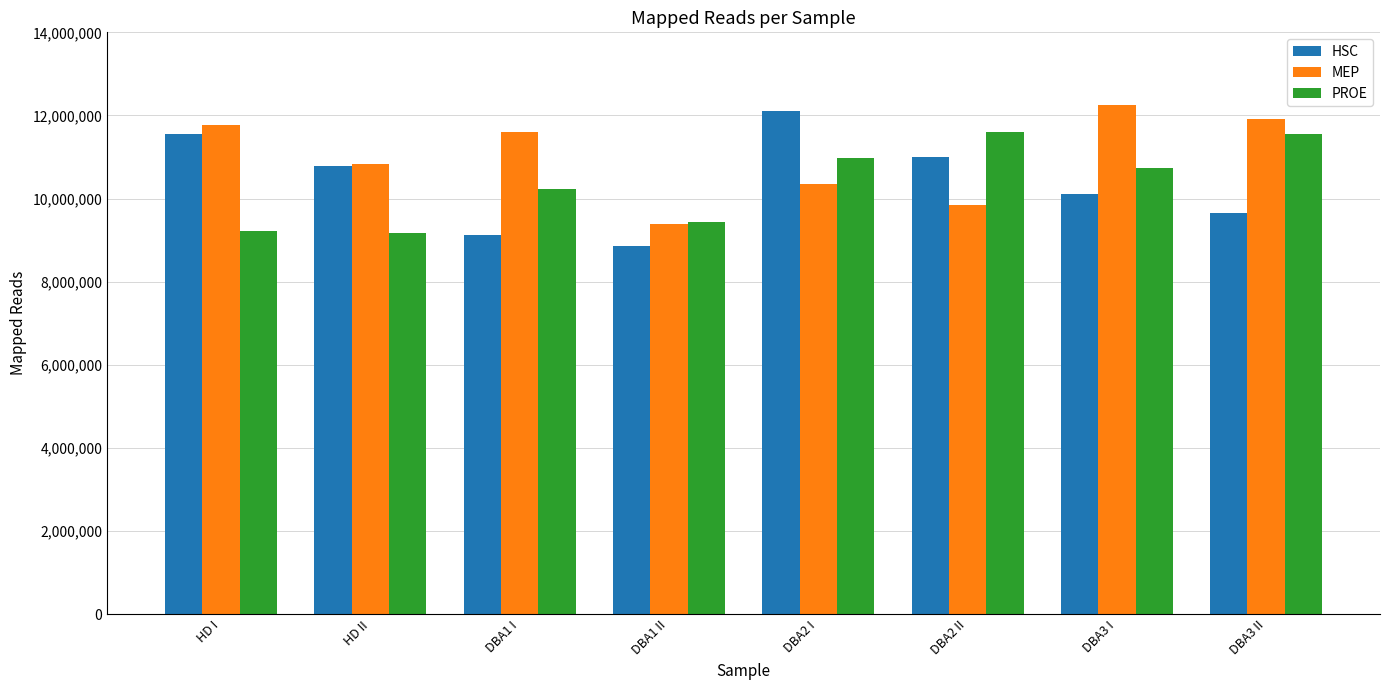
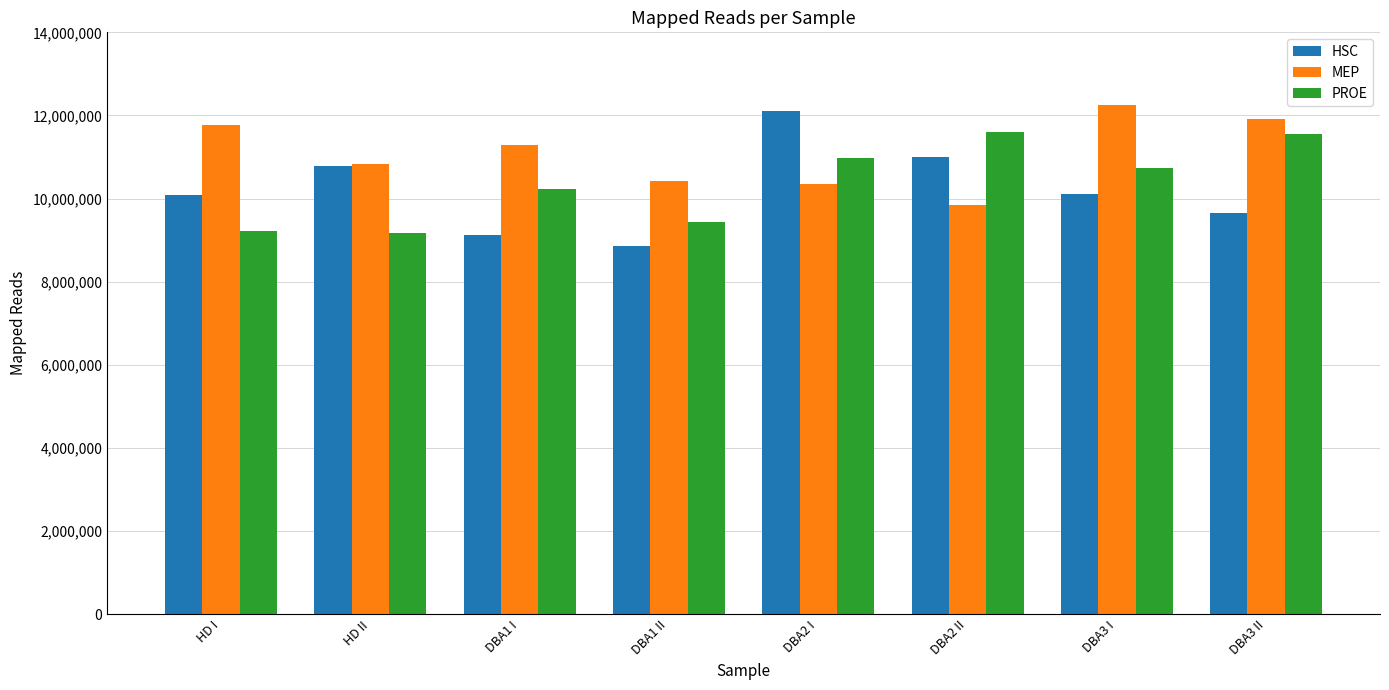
HSC, HD I: 11,600,000 -> 10,100,000
MEP, DBA1 I: 11,600,000 -> 11,300,000
MEP, DBA1 II: 9,400,000 -> 10,400,000
